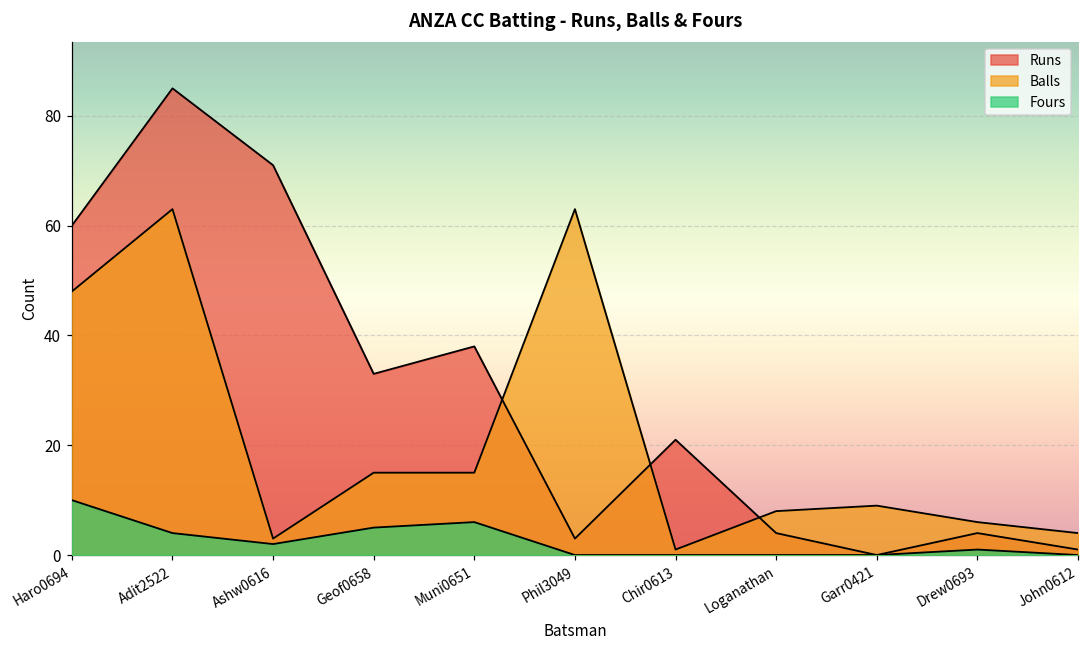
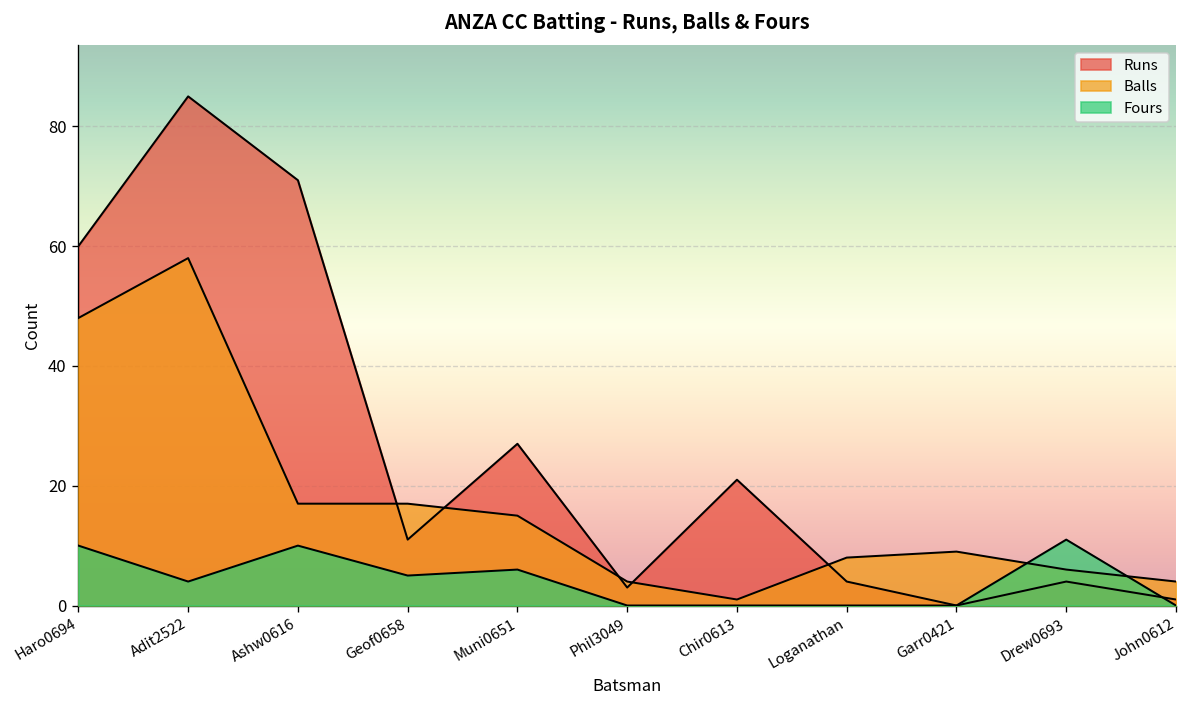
Balls, Adit2522: 63 -> 58
Balls, Ashw0616: 3 -> 17
Fours, Ashw0616: 2 -> 10
Runs, Geof0658: 33 -> 11
Balls, Geof0658: 15 -> 17
Runs, Muni0651: 38 -> 27
Balls, Phil3049: 63 -> 4
Fours, Drew0693: 1 -> 11
